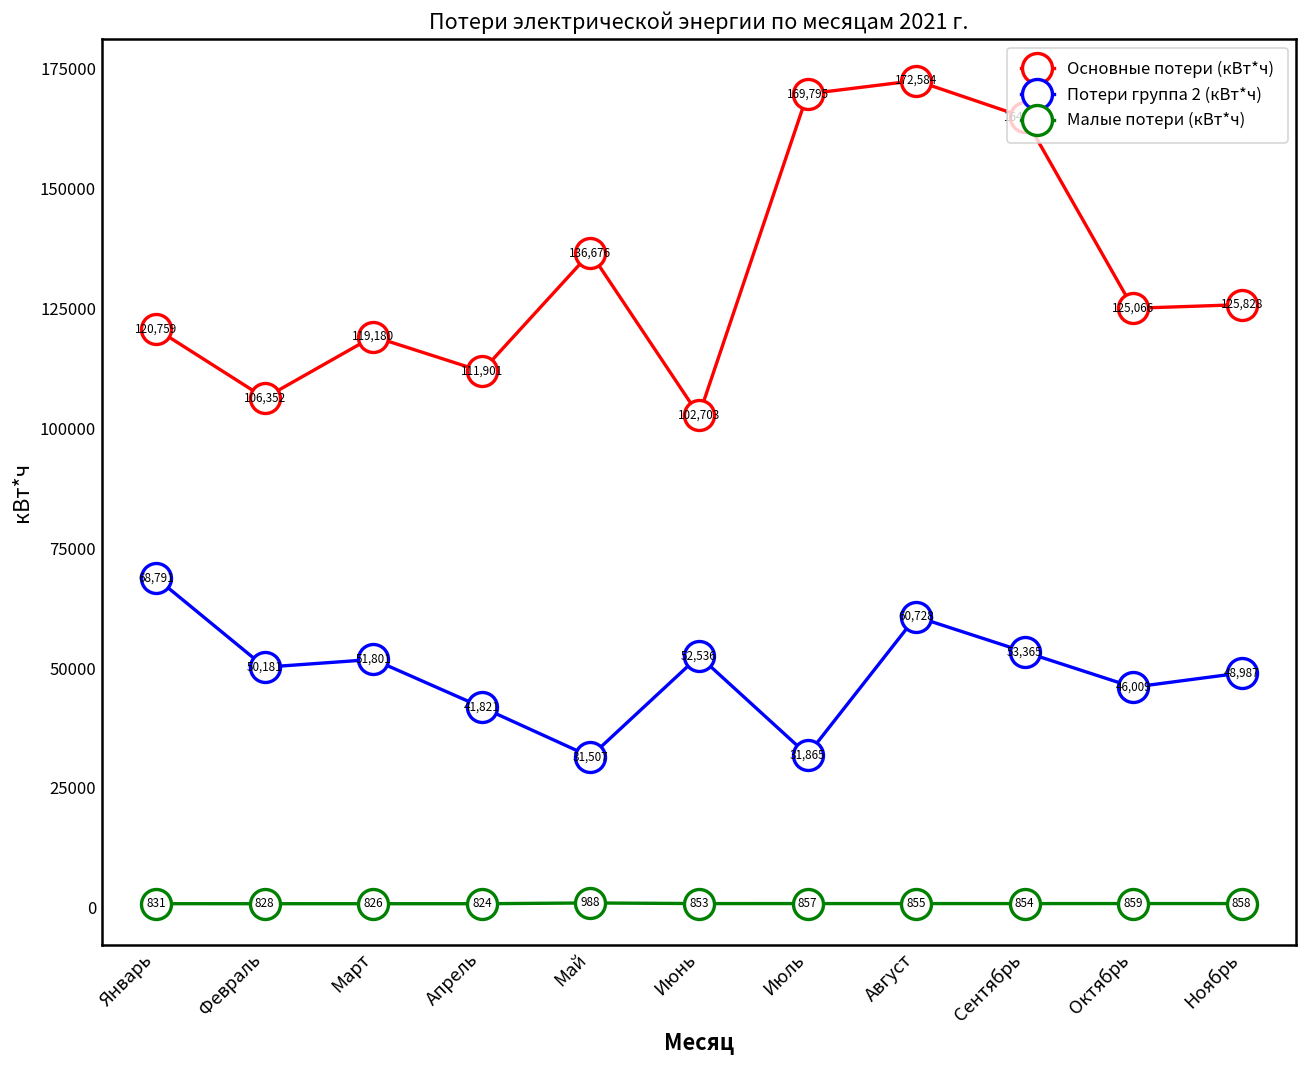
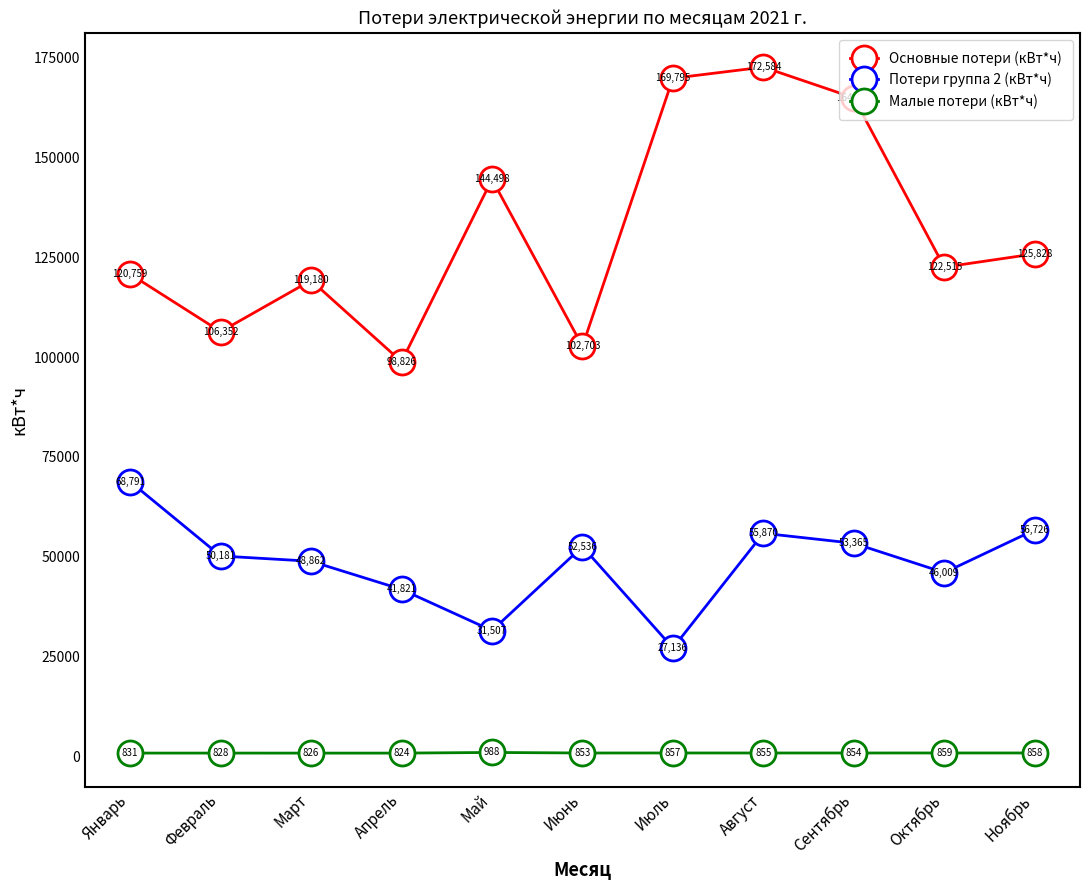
Потери группа 2 (кВт*ч), Март: 51,801 -> 48,862
Основные потери (кВт*ч), Апрель: 111,901 -> 98,826
Основные потери (кВт*ч), Май: 136,676 -> 144,498
Потери группа 2 (кВт*ч), Июль: 31,865 -> 27,136
Потери группа 2 (кВт*ч), Август: 60,728 -> 55,870
Основные потери (кВт*ч), Октябрь: 125,066 -> 122,515
Потери группа 2 (кВт*ч), Ноябрь: 48,987 -> 56,726
